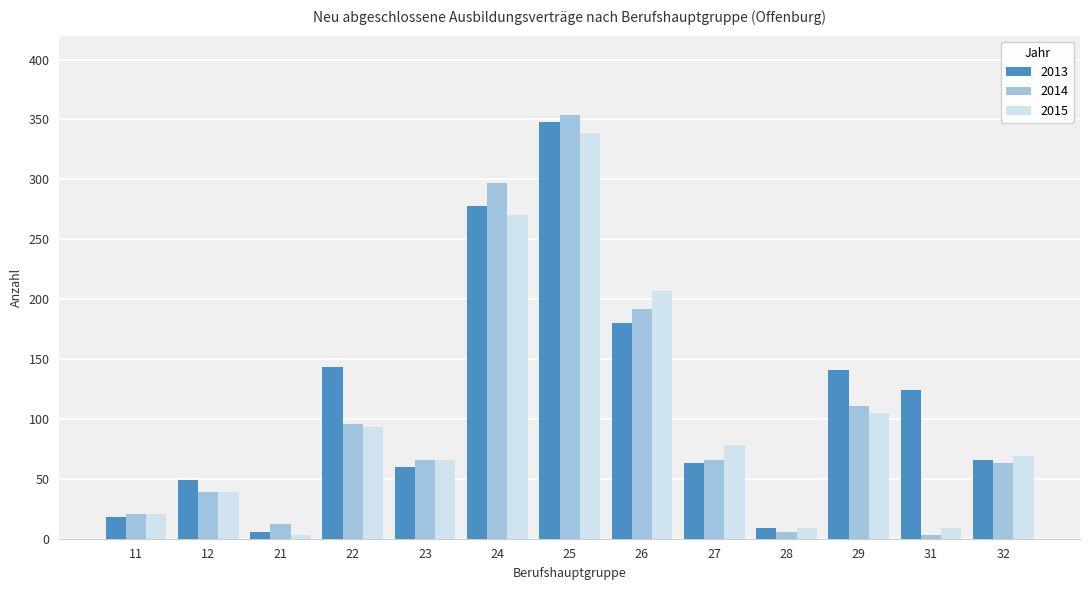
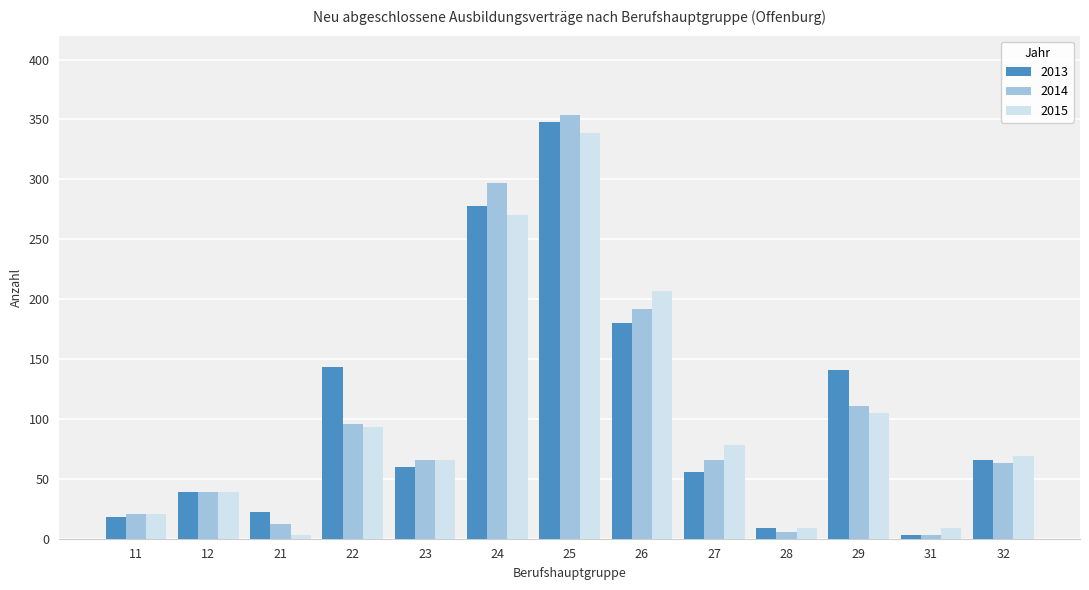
2013, 12: 49 -> 39
2013, 21: 6 -> 22
2013, 27: 63 -> 56
2013, 31: 124 -> 3
